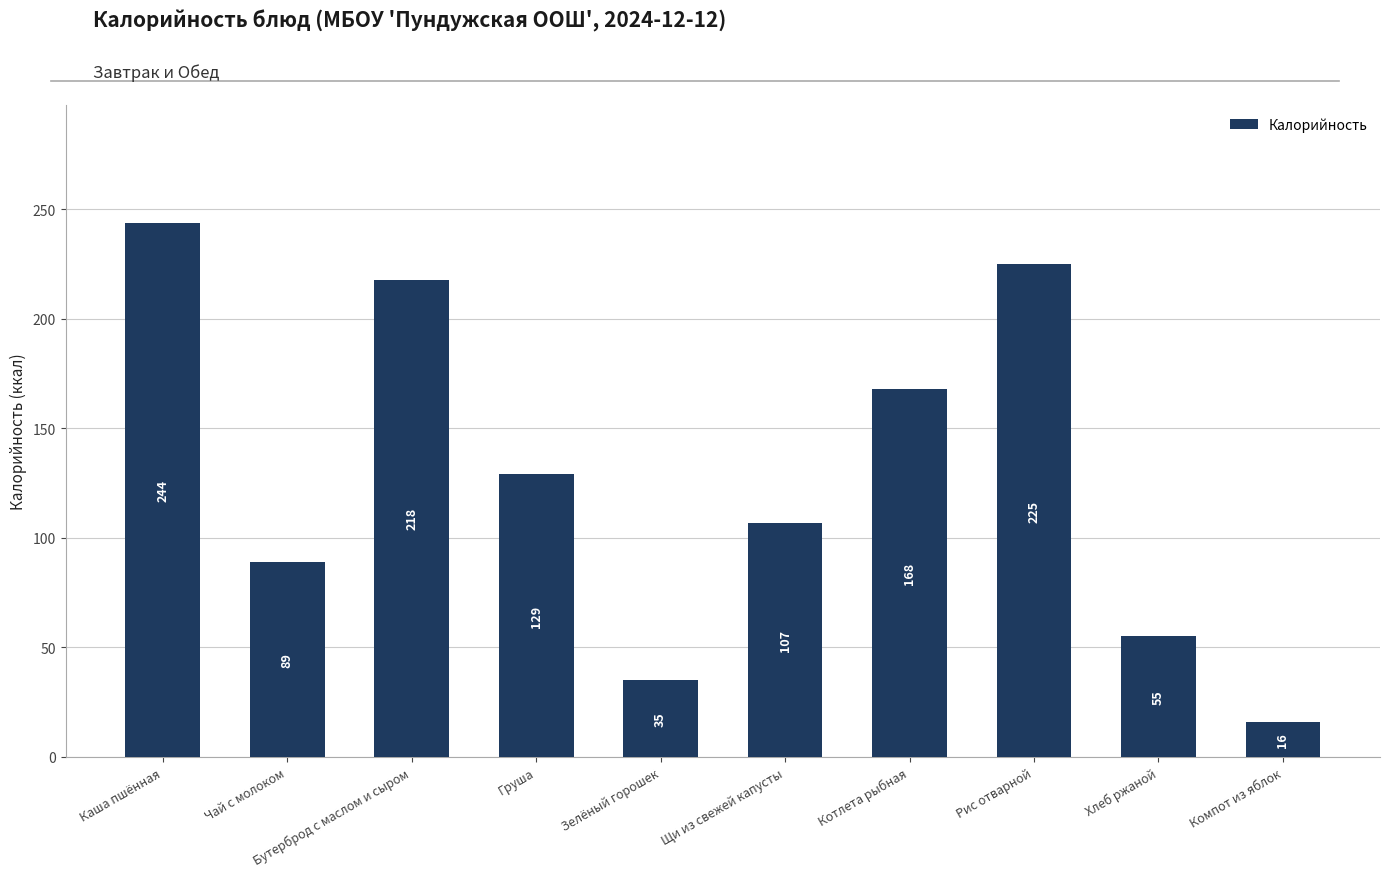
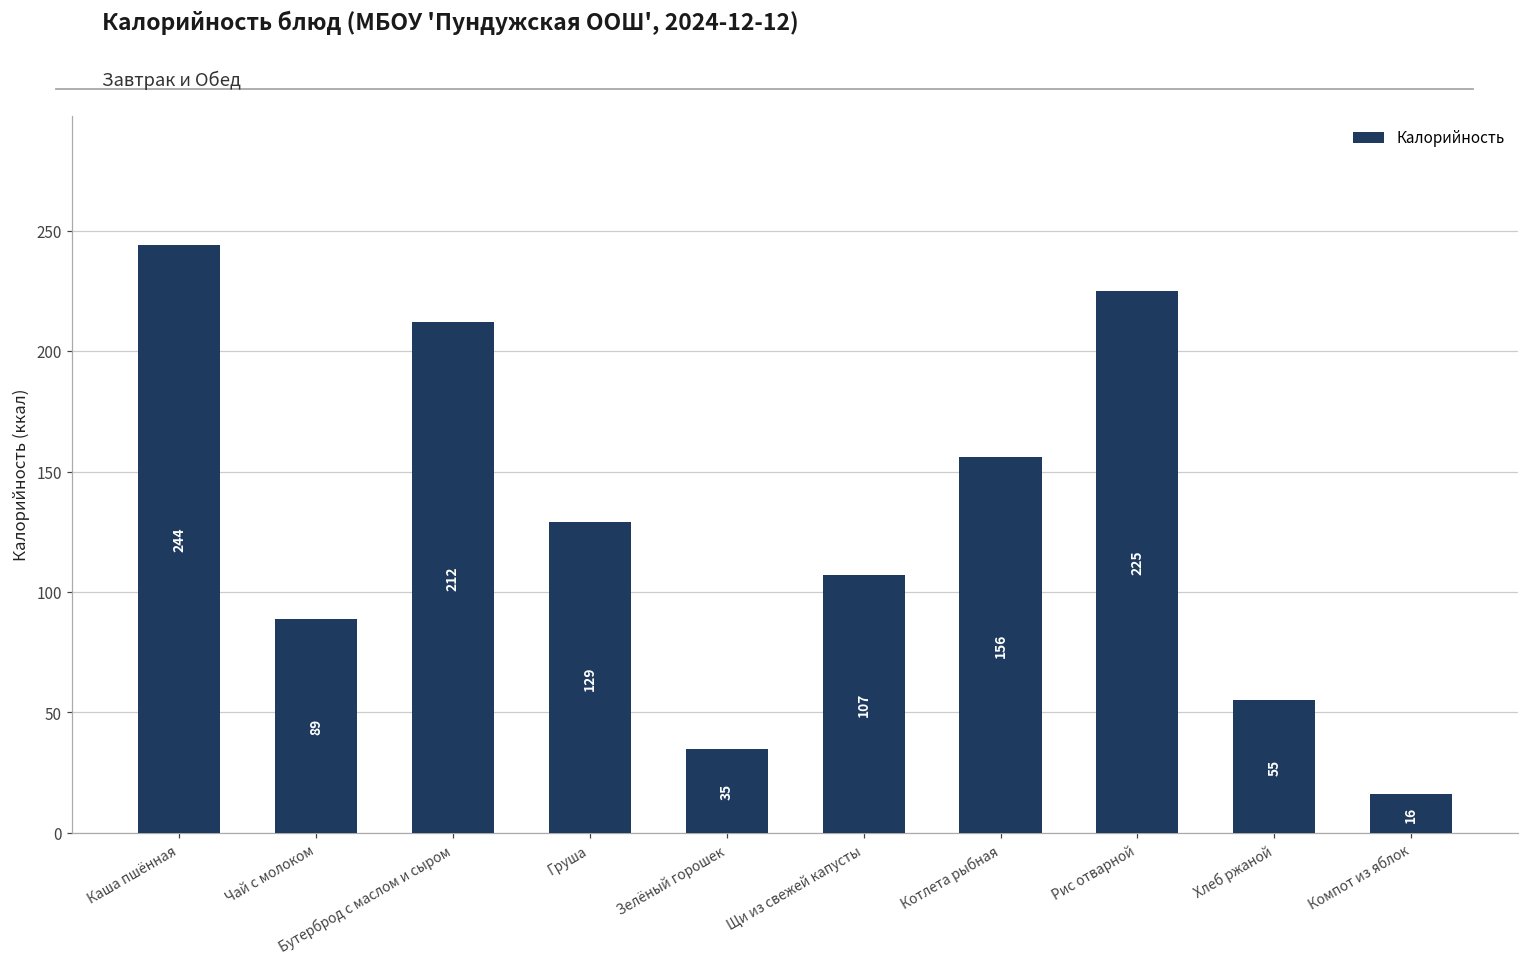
Бутерброд с маслом и сыром: 218 -> 212
Котлета рыбная: 168 -> 156
